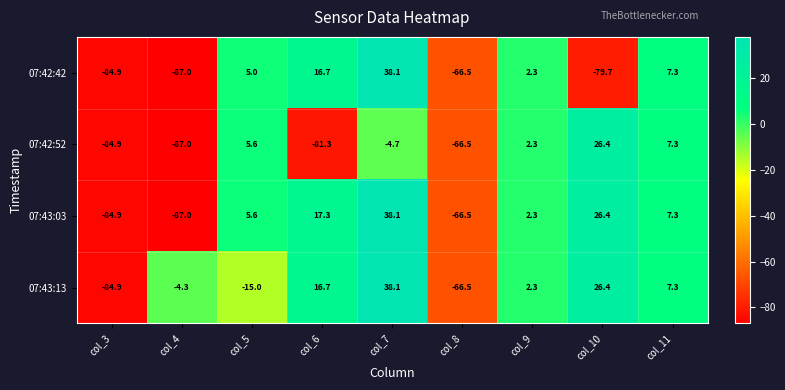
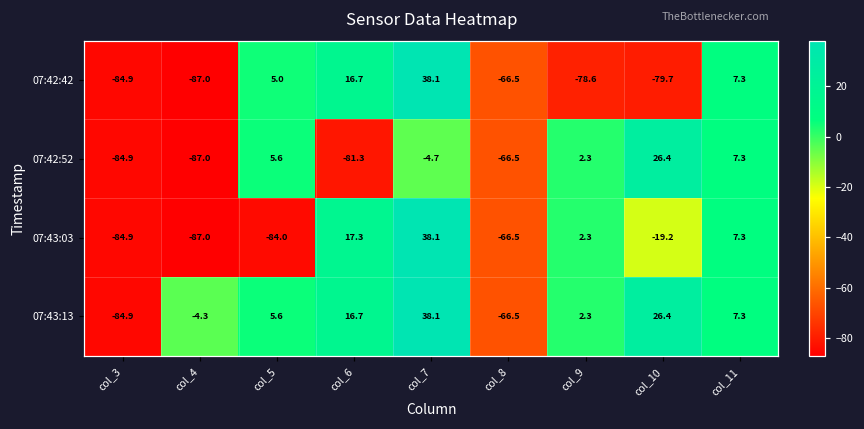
07:42:42, col_9: 2.3 -> -78.6
07:43:03, col_5: 5.6 -> -84.0
07:43:03, col_10: 26.4 -> -19.2
07:43:13, col_5: -15.0 -> 5.6
